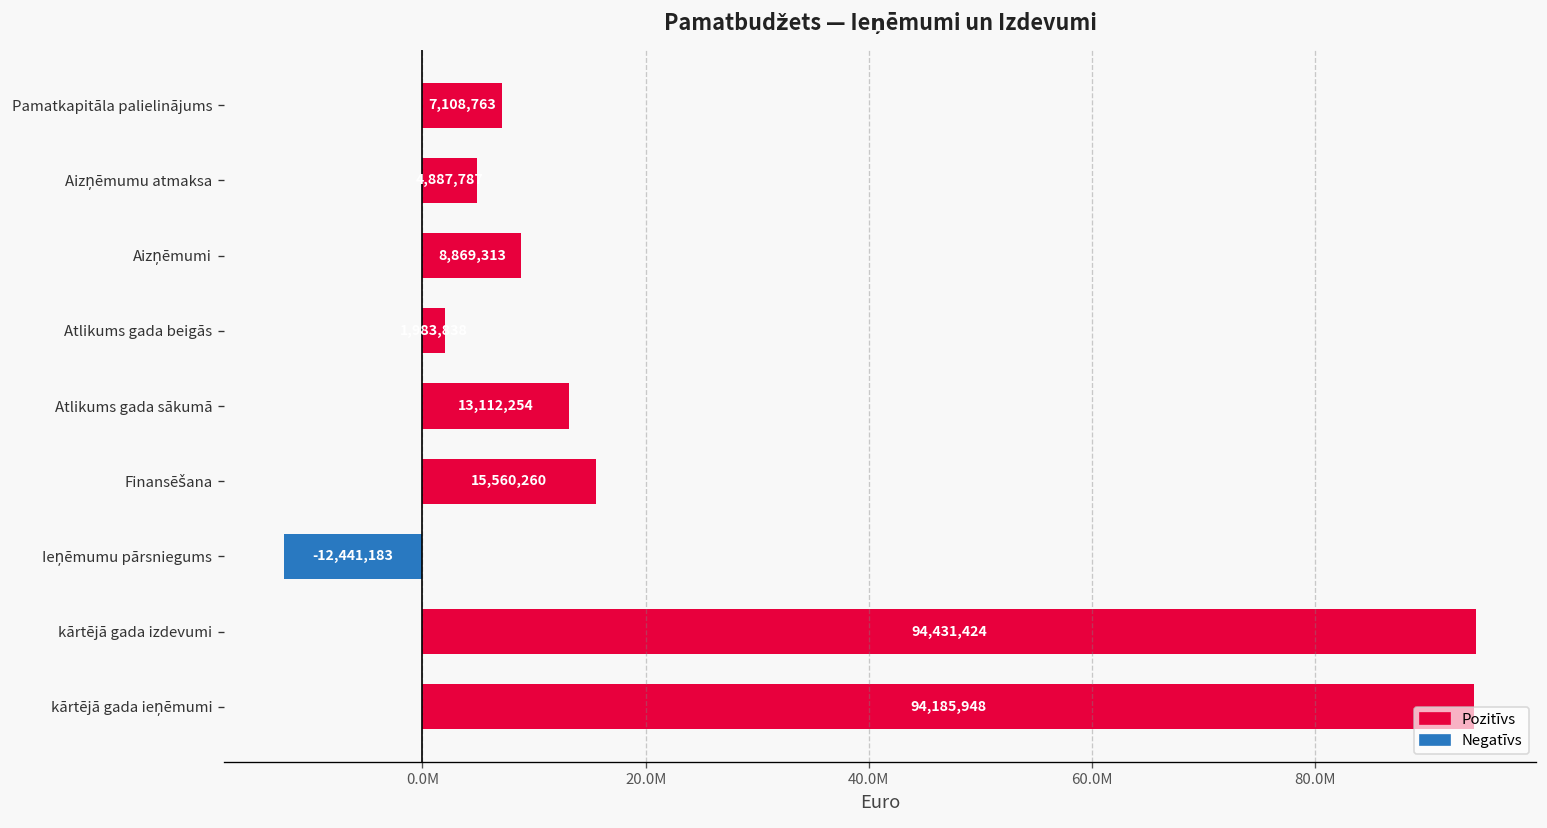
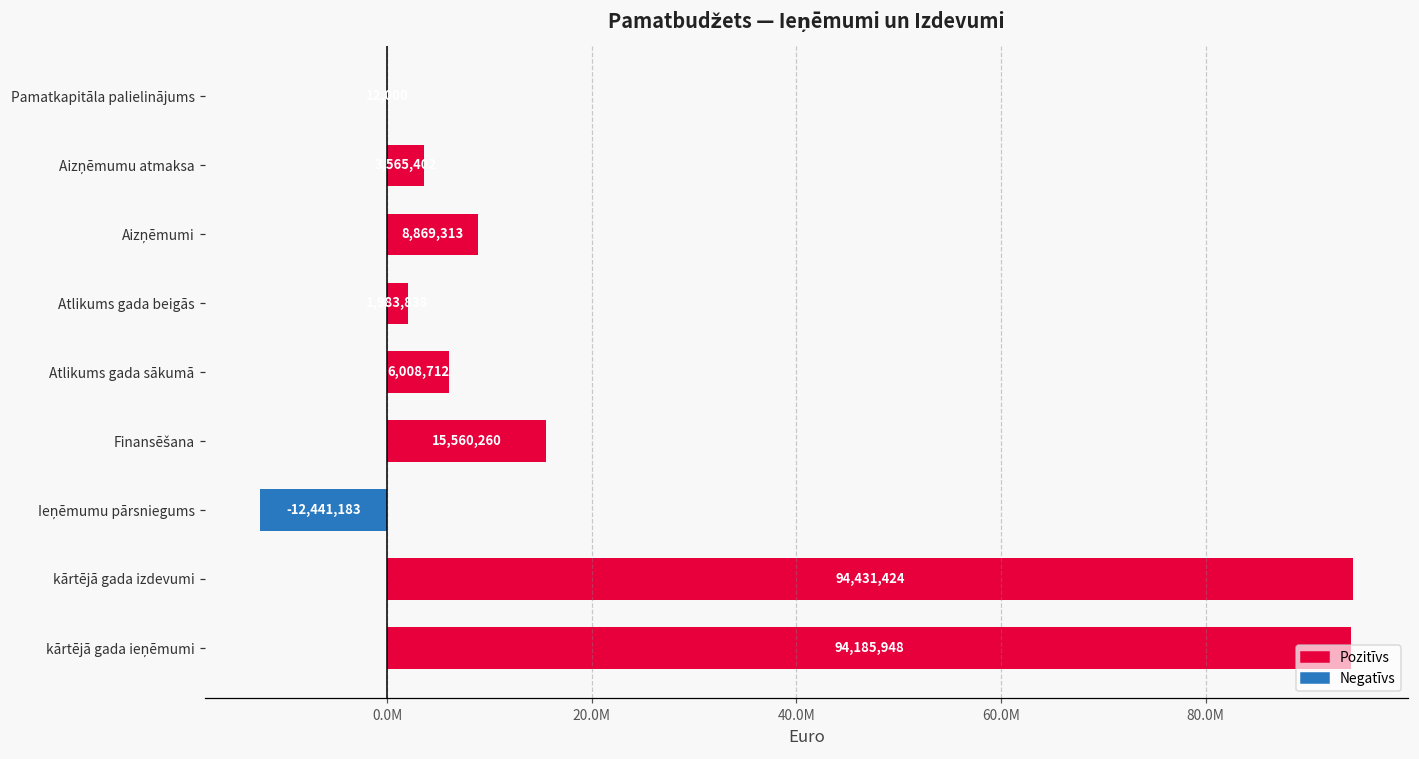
Pamatkapitāla palielinājums: 7000000 -> 0
Aizņēmumu atmaksa: 4,887,787 -> 3,565,402
Atlikums gada sākumā: 13,112,254 -> 6,008,712
